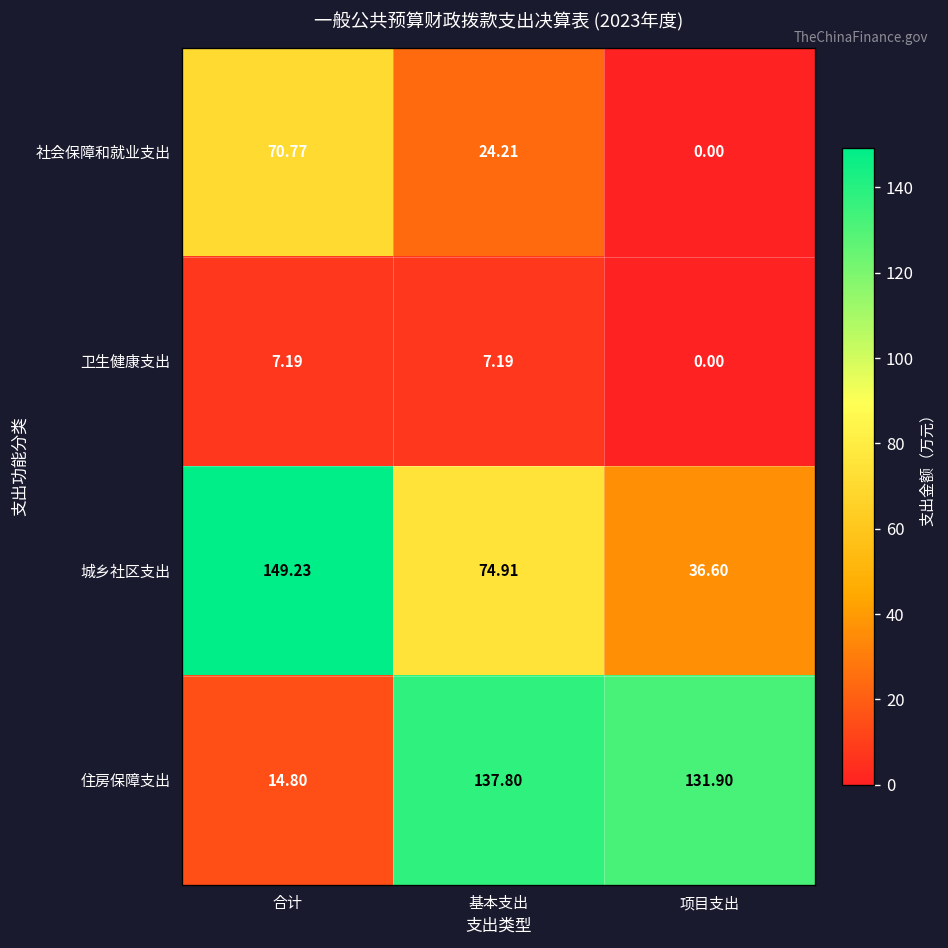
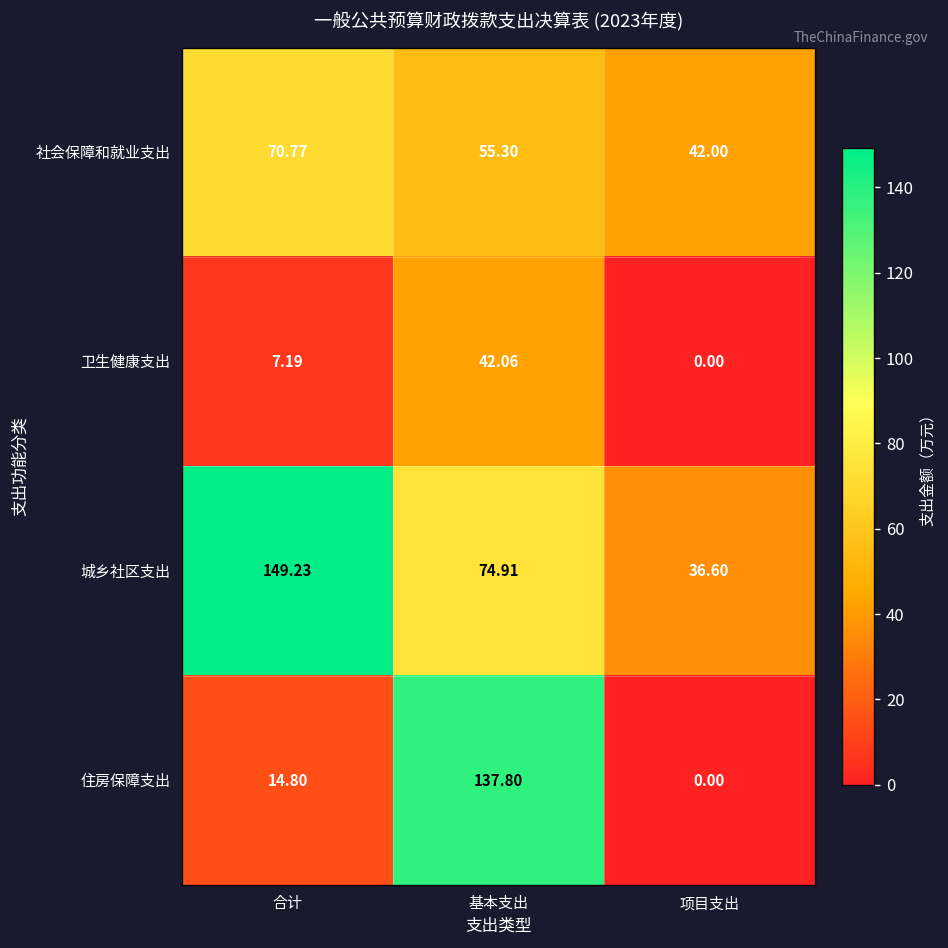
社会保障和就业支出, 基本支出: 24.21 -> 55.30
社会保障和就业支出, 项目支出: 0.00 -> 42.00
卫生健康支出, 基本支出: 7.19 -> 42.06
住房保障支出, 项目支出: 131.90 -> 0.00
